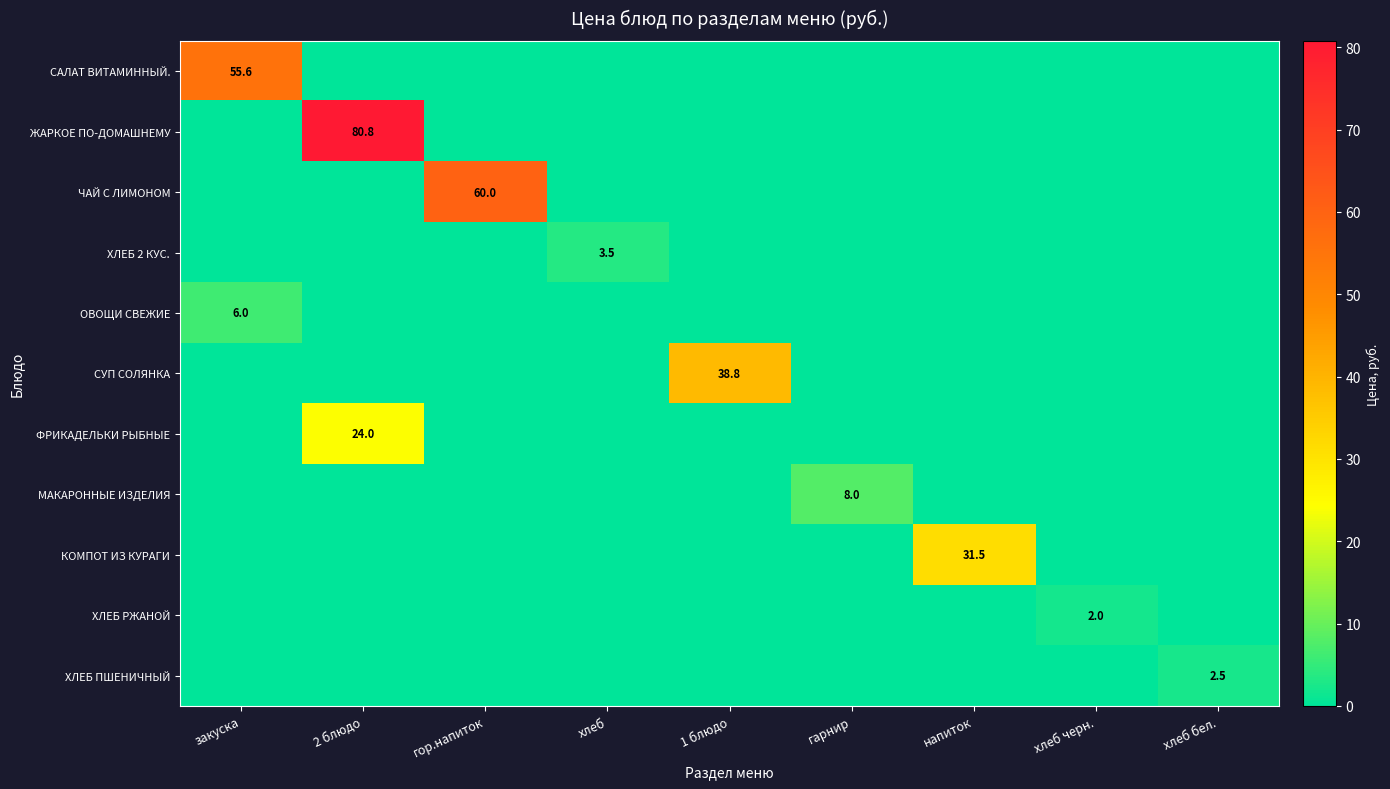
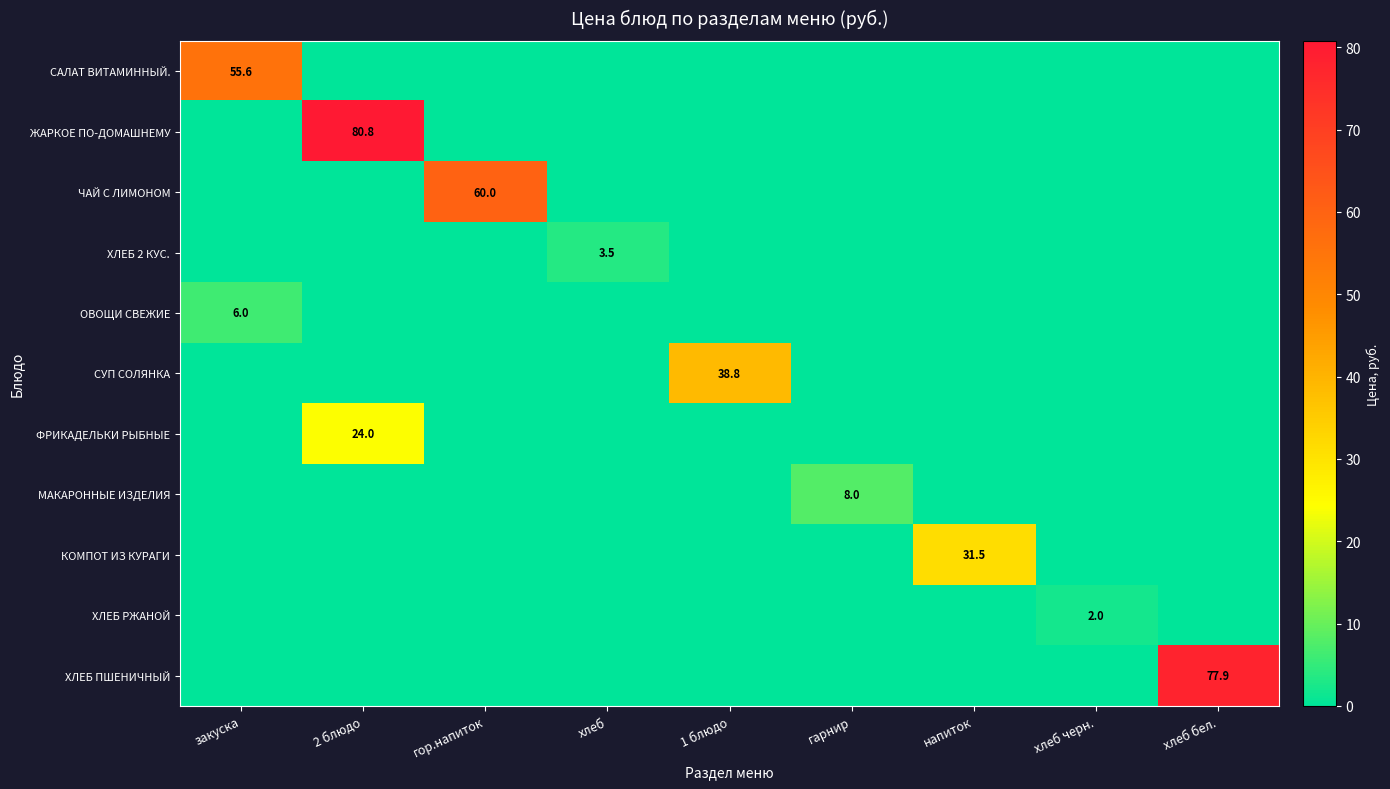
ХЛЕБ ПШЕНИЧНЫЙ, хлеб бел.: 2.5 -> 77.9
